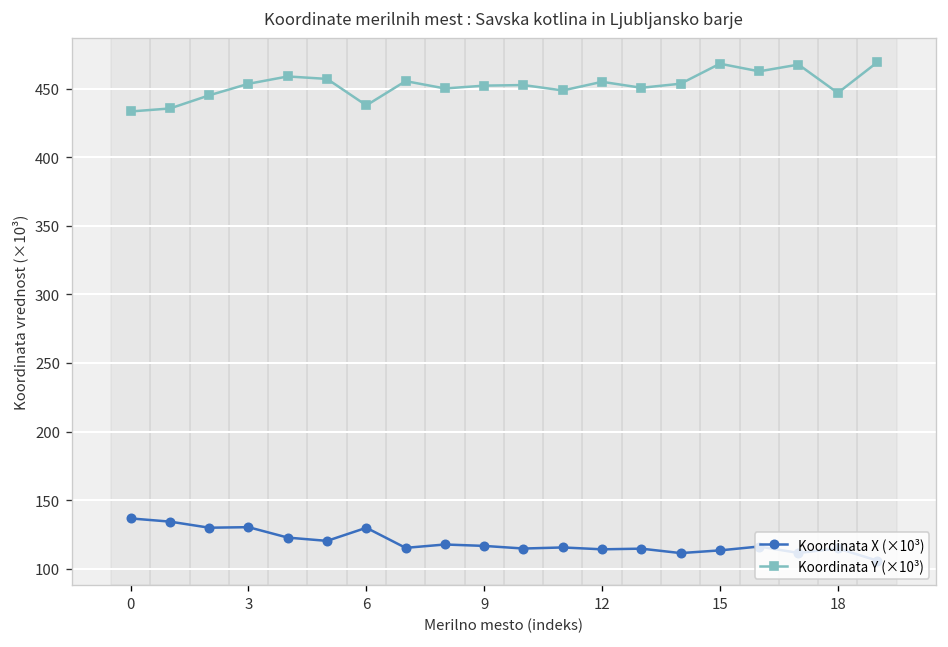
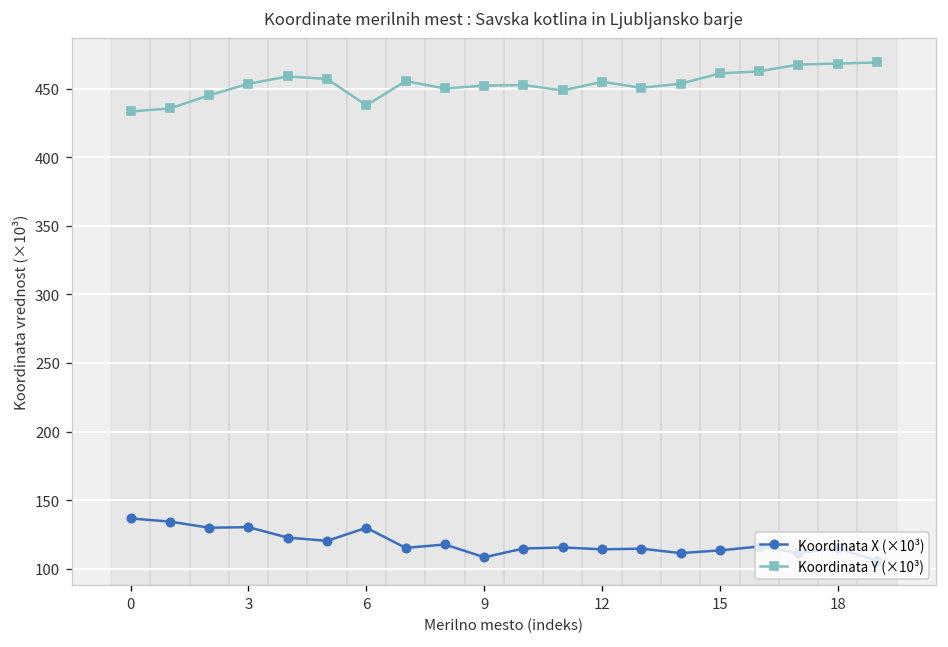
Koordinata X (×10³), 9: 117 -> 108
Koordinata Y (×10³), 15: 468 -> 461
Koordinata Y (×10³), 18: 447 -> 468
